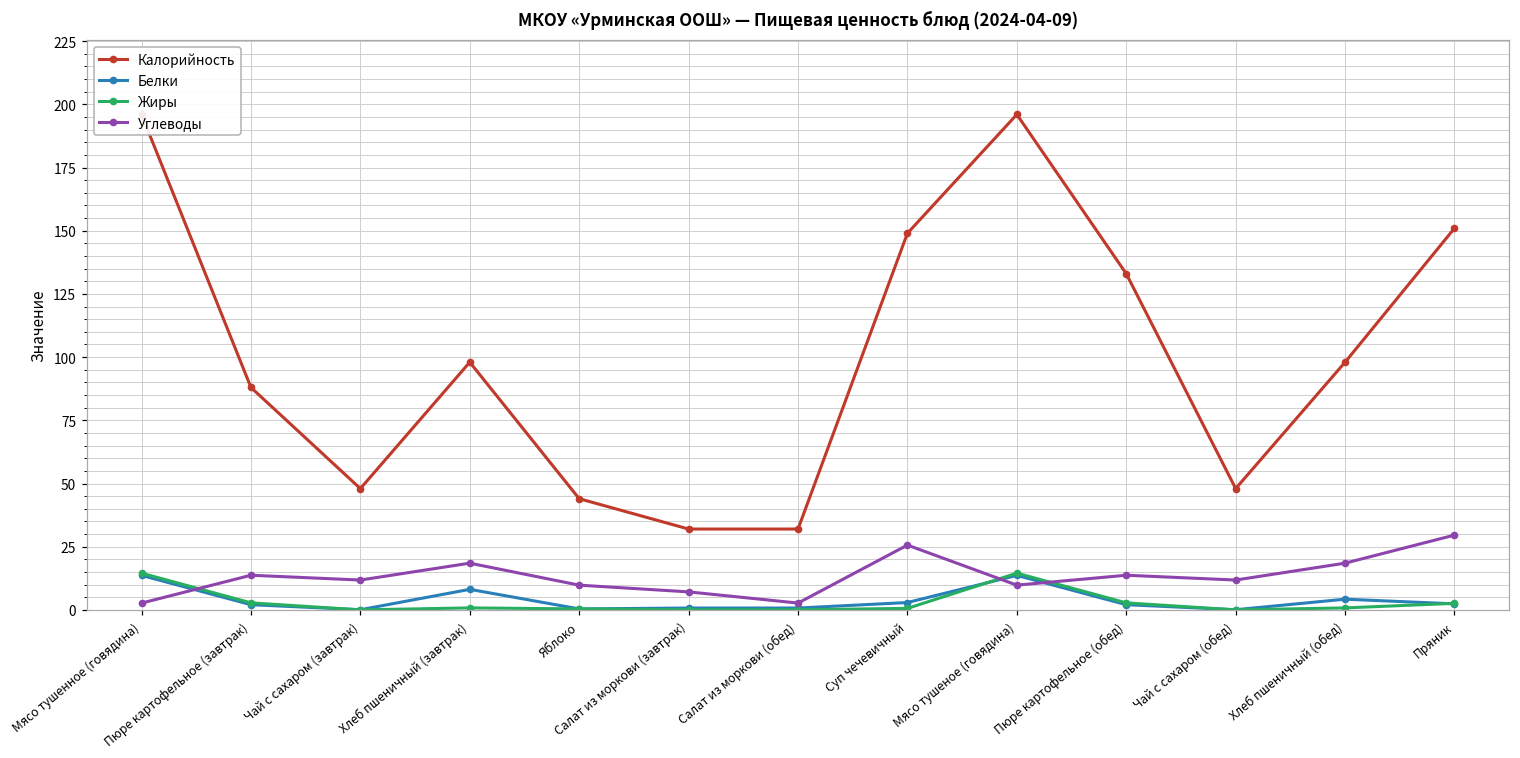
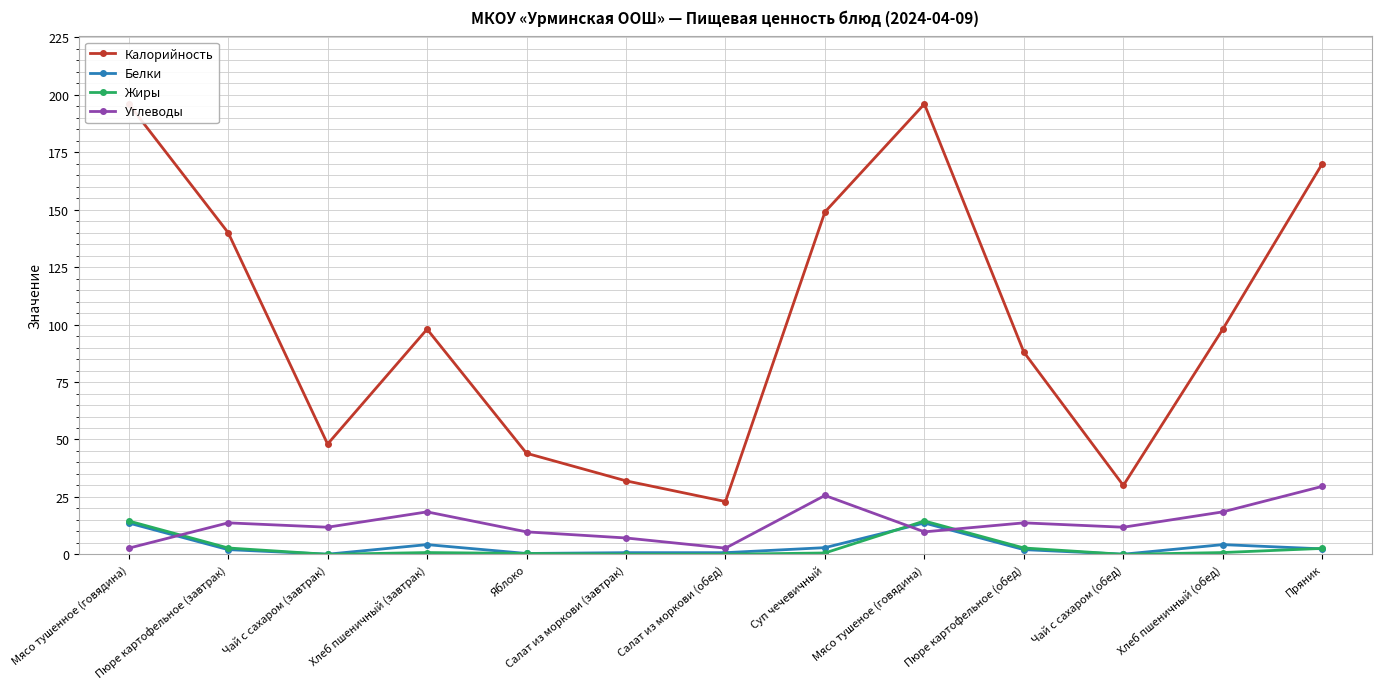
Калорийность, Пюре картофельное (завтрак): 88 -> 140
Белки, Хлеб пшеничный (завтрак): 8 -> 4
Калорийность, Салат из моркови (обед): 32 -> 23
Калорийность, Пюре картофельное (обед): 133 -> 88
Калорийность, Чай с сахаром (обед): 48 -> 30
Калорийность, Пряник: 151 -> 170
